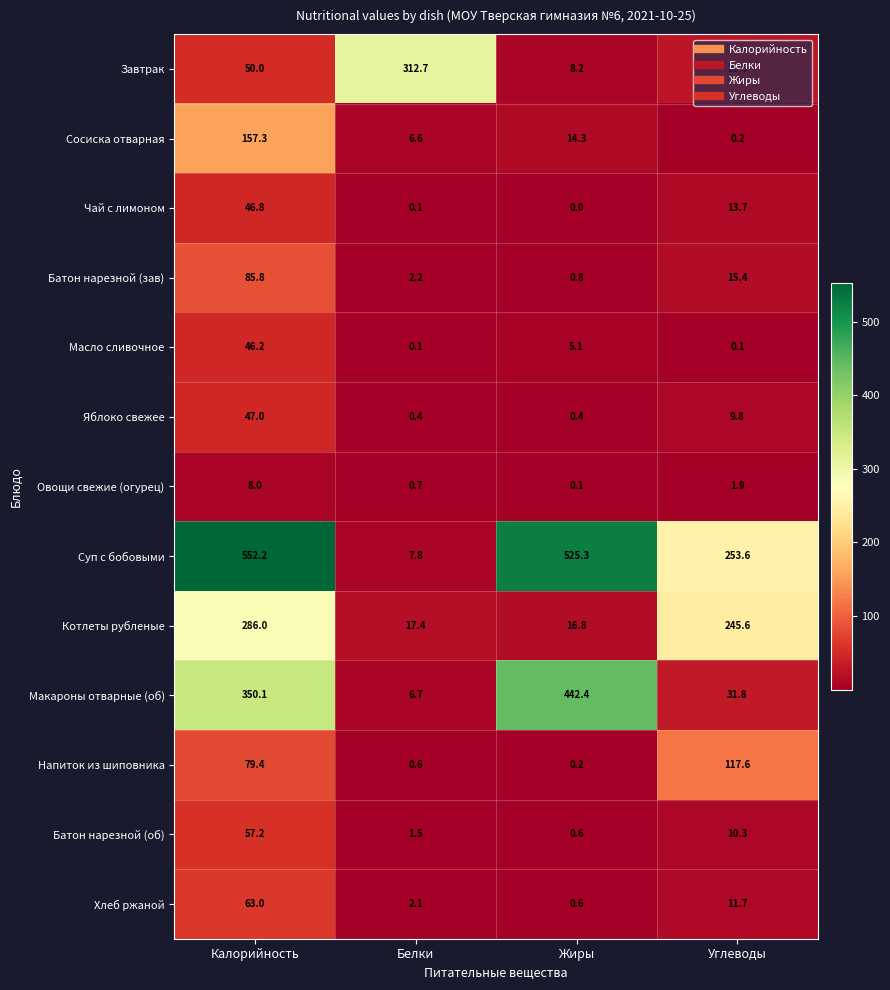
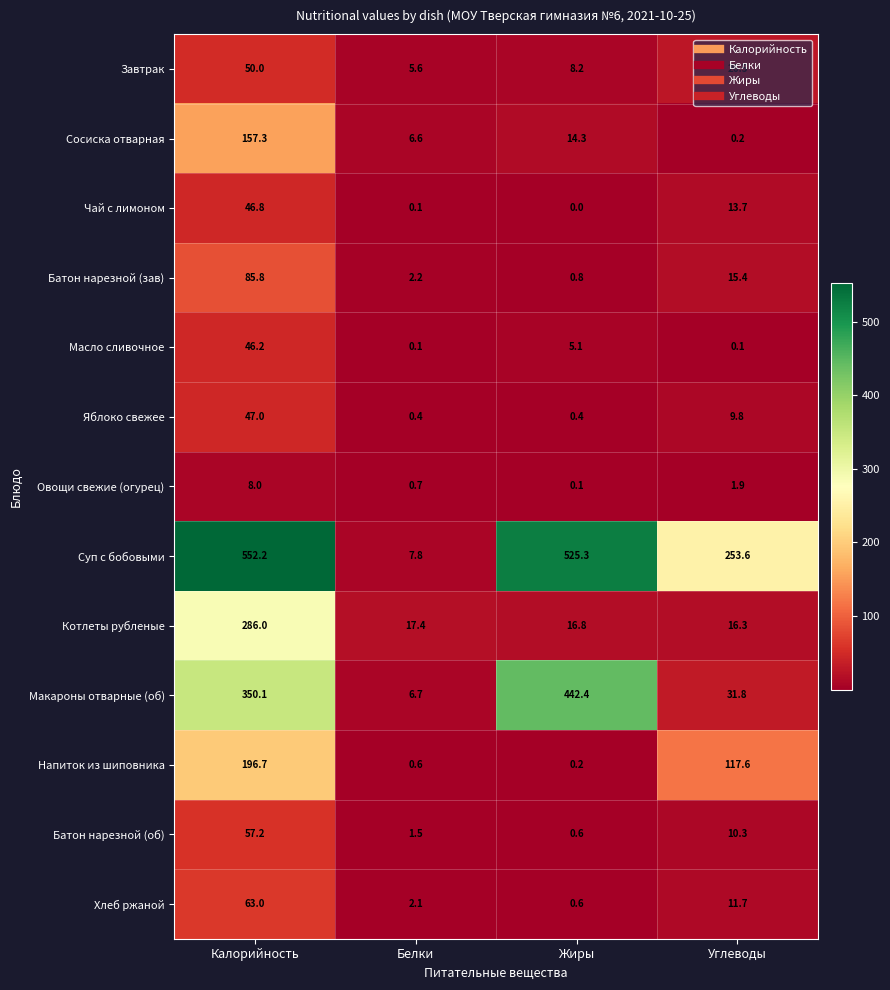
Завтрак, Белки: 312.7 -> 5.6
Котлеты рубленые, Углеводы: 245.6 -> 16.3
Напиток из шиповника, Калорийность: 79.4 -> 196.7
